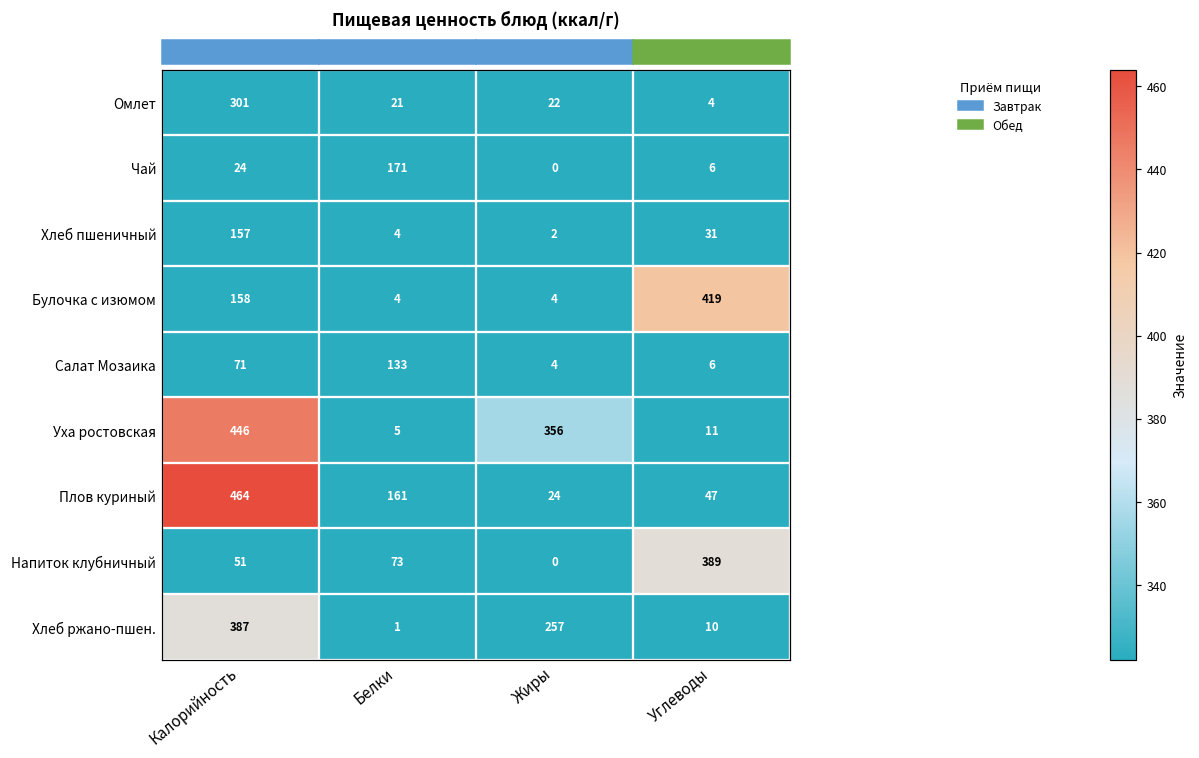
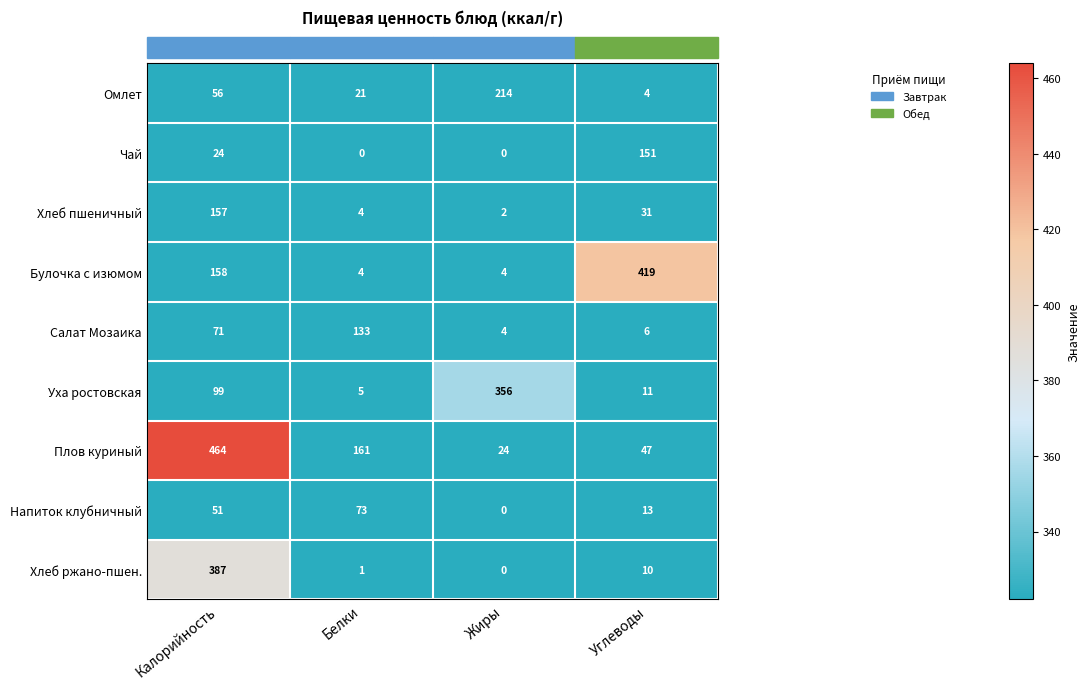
Омлет, Калорийность: 301 -> 56
Омлет, Жиры: 22 -> 214
Чай, Белки: 171 -> 0
Чай, Углеводы: 6 -> 151
Уха ростовская, Калорийность: 446 -> 99
Напиток клубничный, Углеводы: 389 -> 13
Хлеб ржано-пшен., Жиры: 257 -> 0
